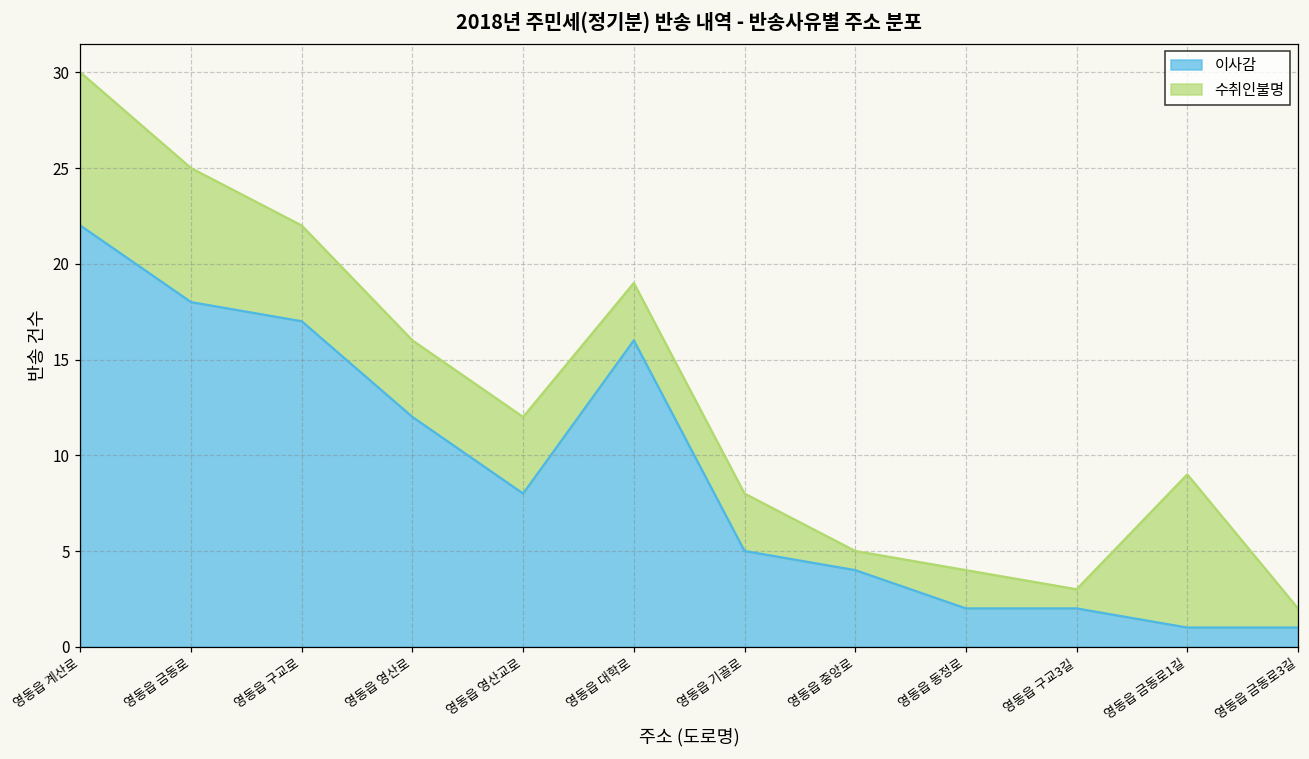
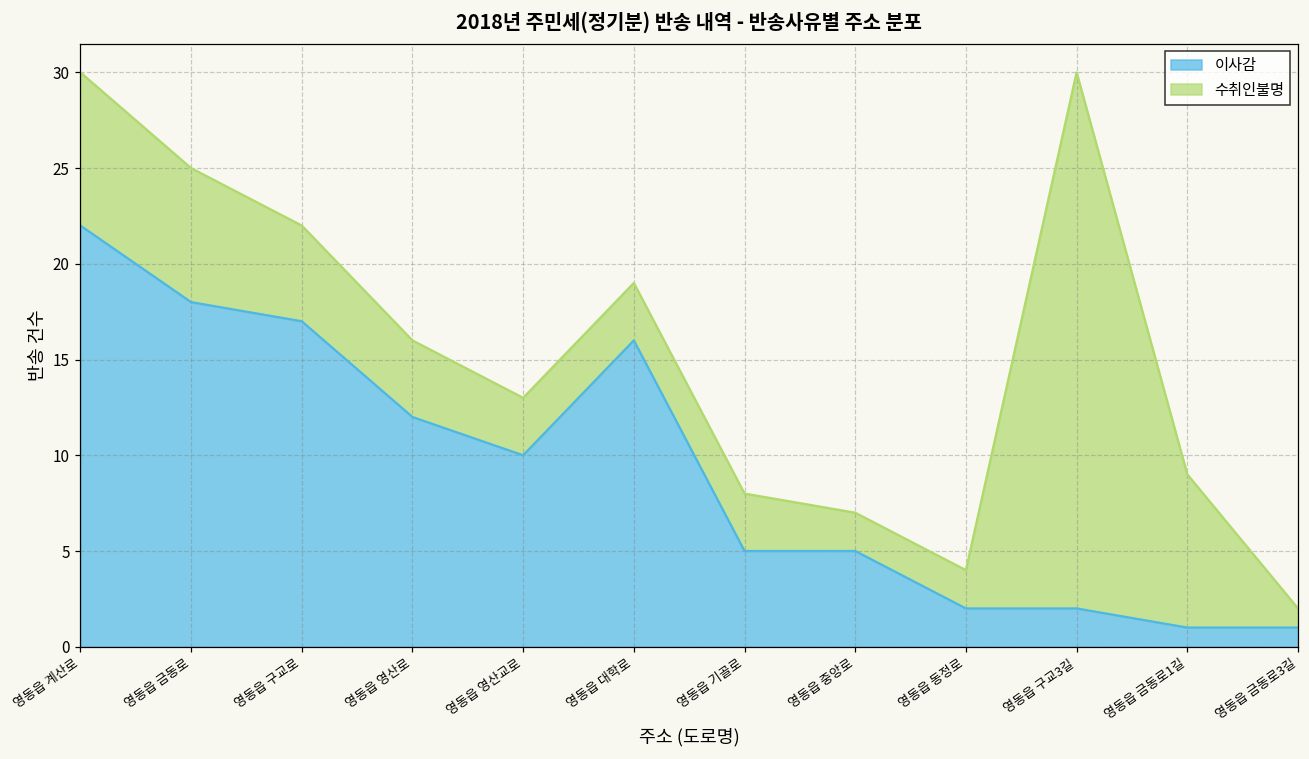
이사감, 영동읍 영산교로: 8 -> 10
수취인불명, 영동읍 영산교로: 4 -> 3
이사감, 영동읍 중앙로: 4 -> 5
수취인불명, 영동읍 중앙로: 1 -> 2
수취인불명, 영동읍 구교3길: 1 -> 28
